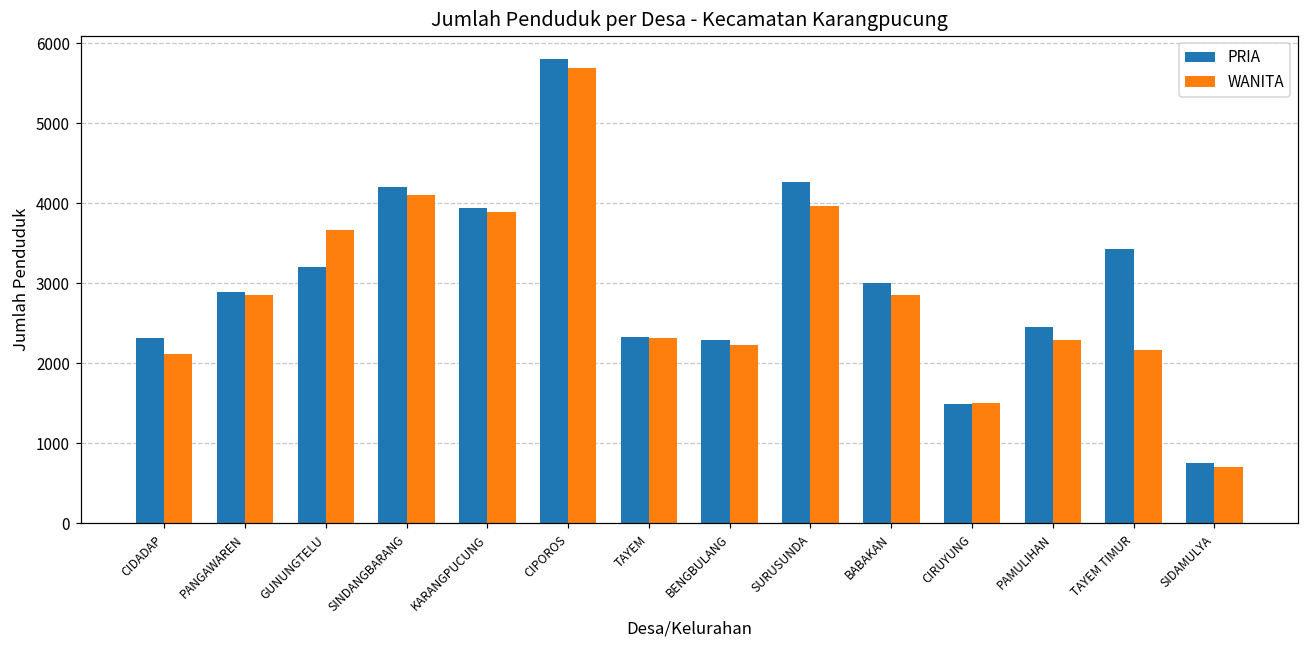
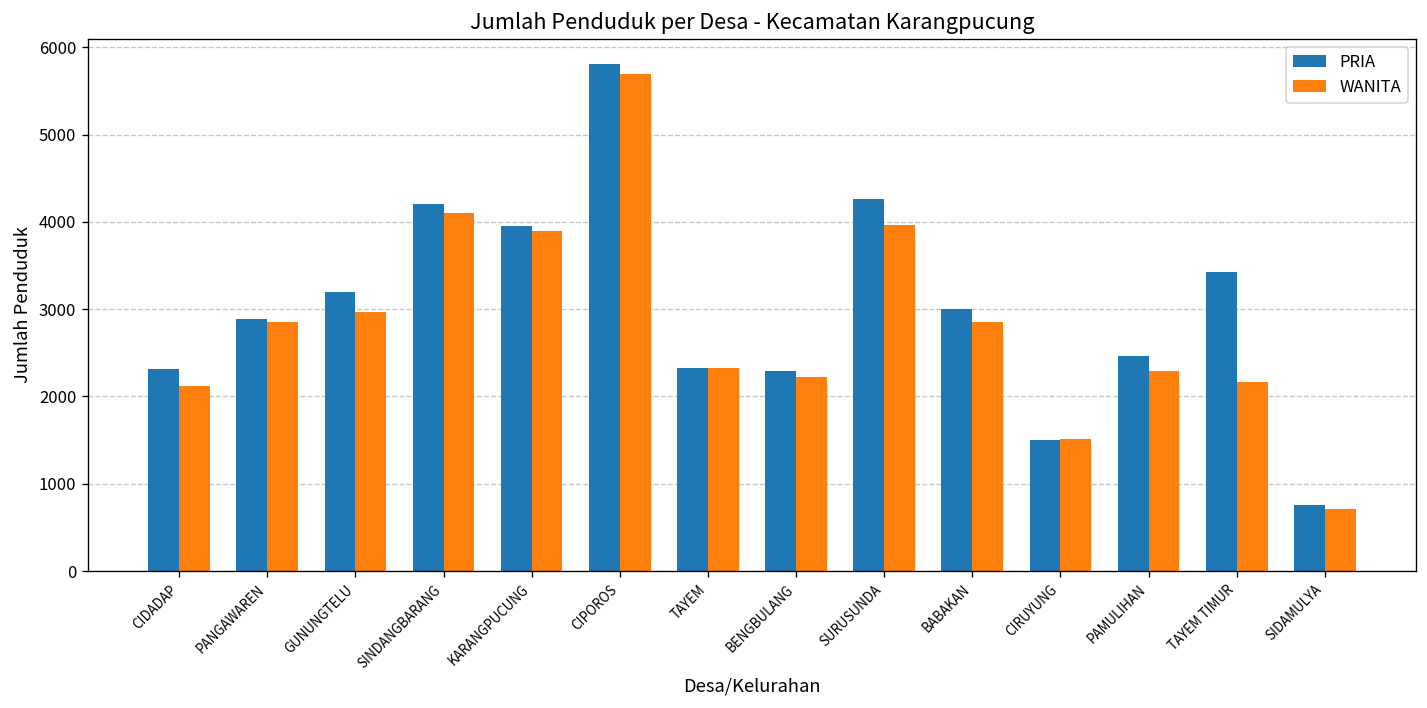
WANITA, GUNUNGTELU: 3700 -> 3000
